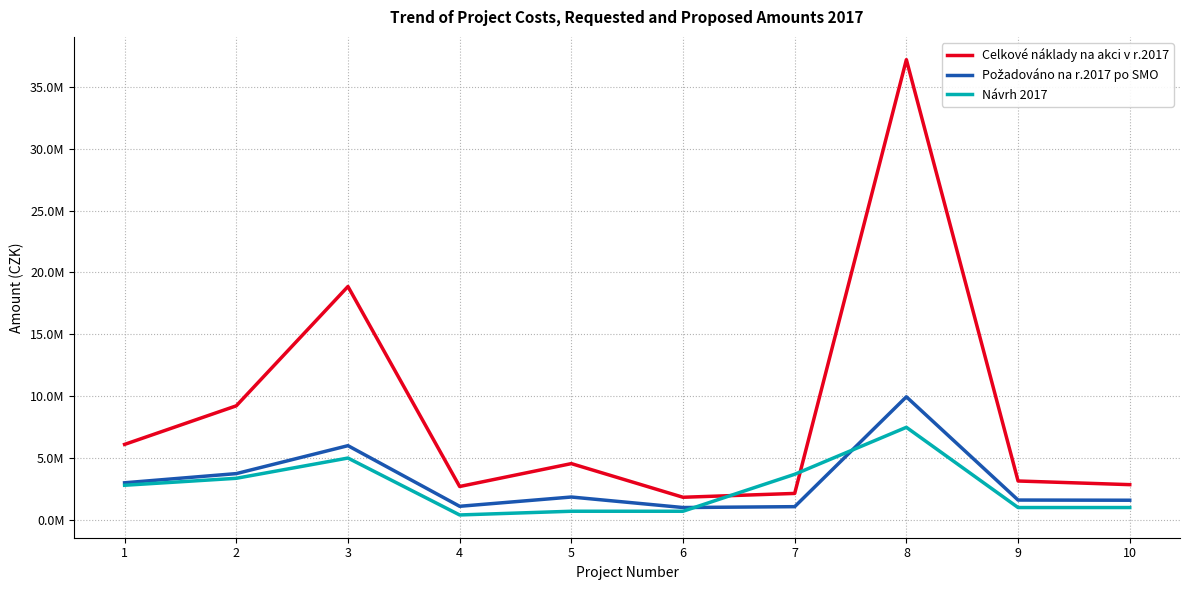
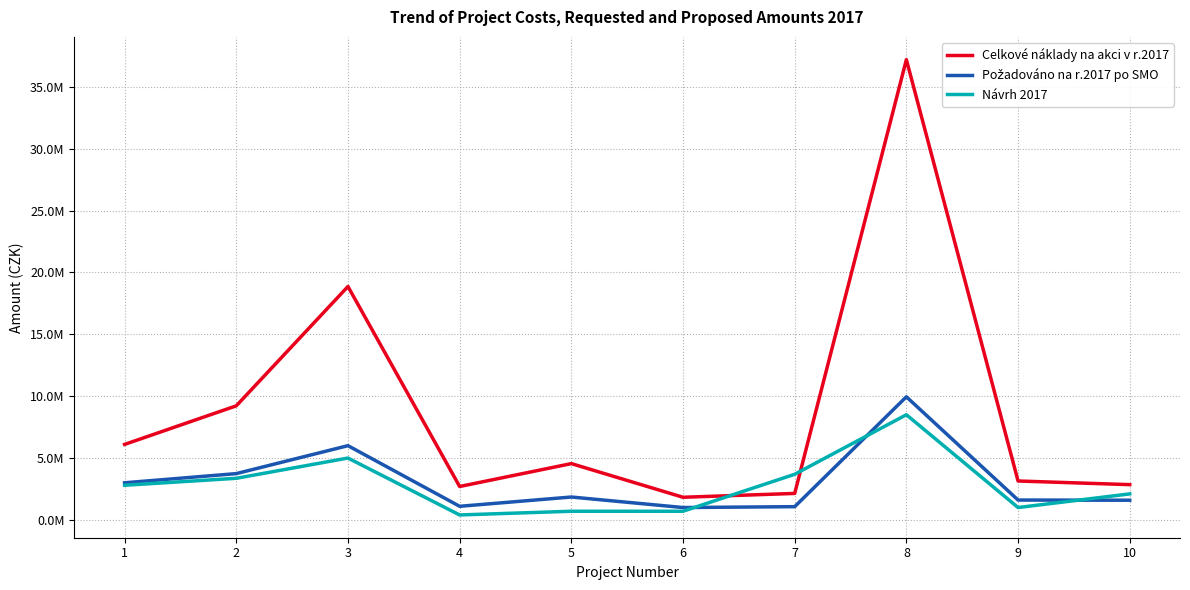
Návrh 2017, 8: 7500000 -> 8500000
Návrh 2017, 10: 1000000 -> 2100000
